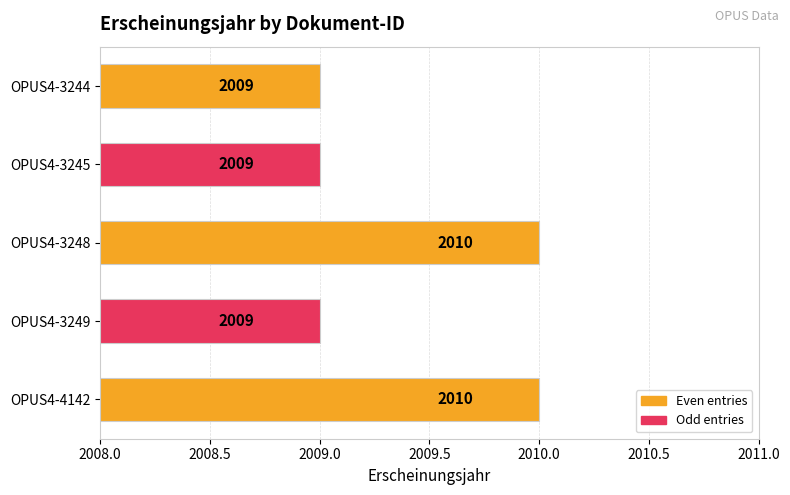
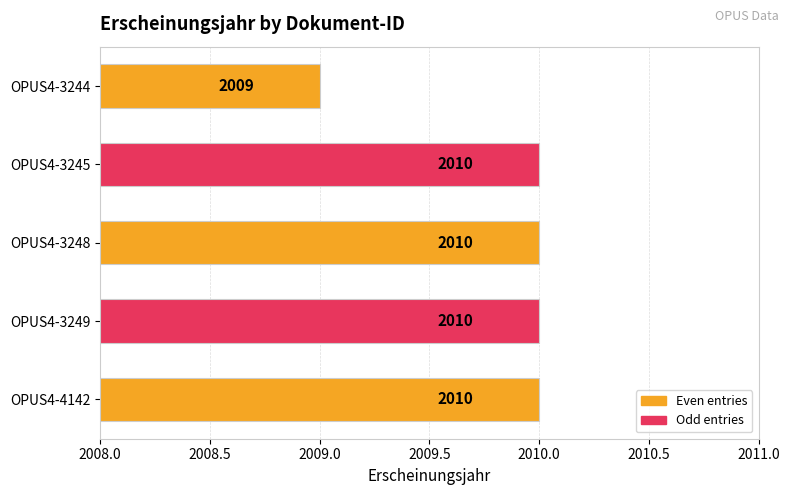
OPUS4-3245: 2009 -> 2010
OPUS4-3249: 2009 -> 2010
